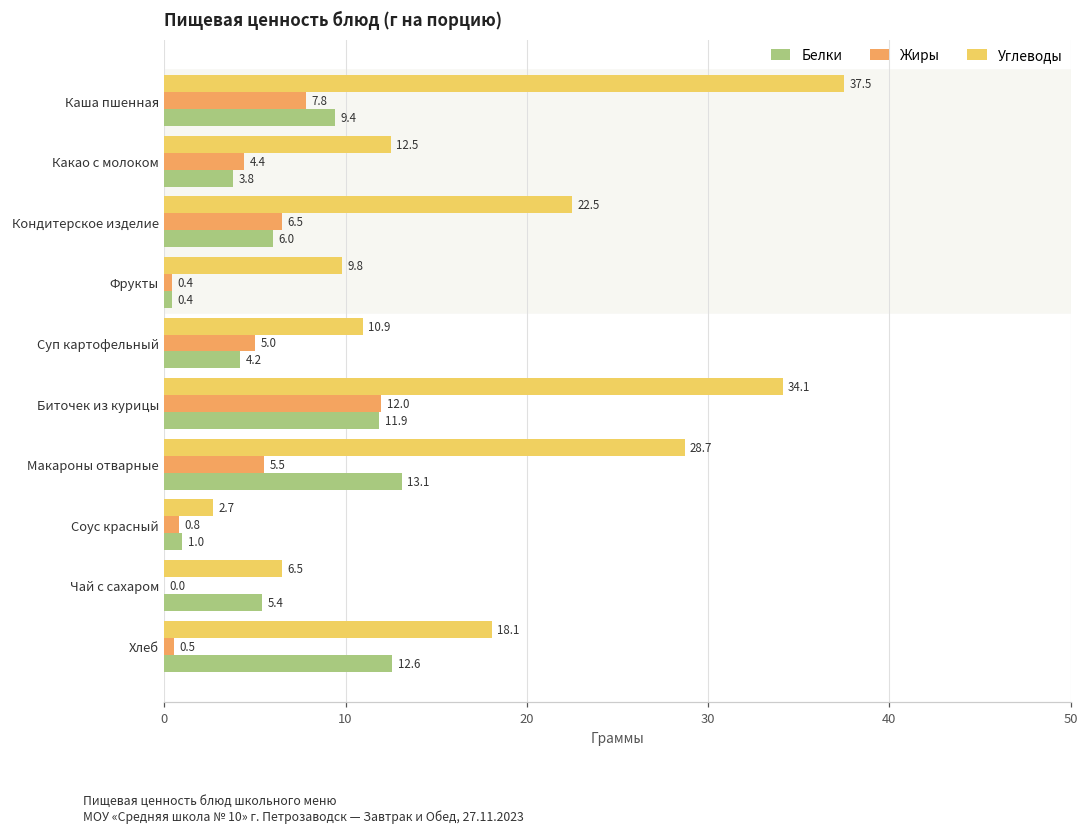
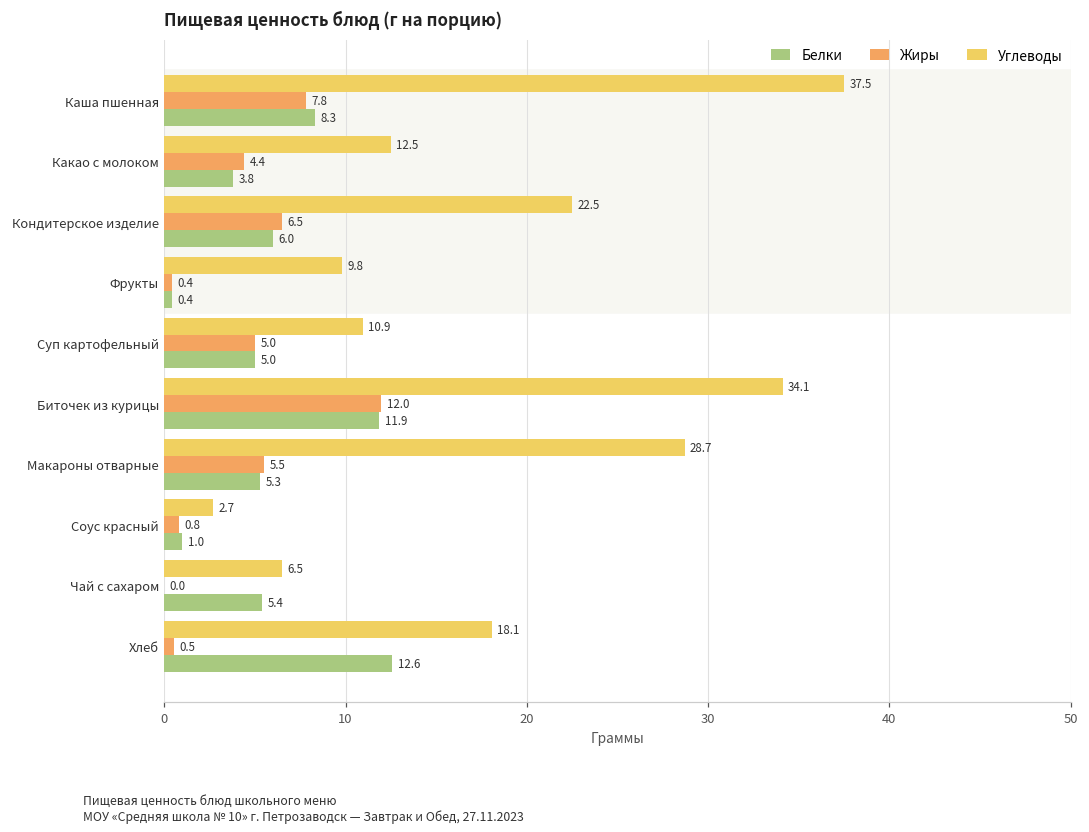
Белки, Каша пшенная: 9.4 -> 8.3
Белки, Суп картофельный: 4.2 -> 5.0
Белки, Макароны отварные: 13.1 -> 5.3
